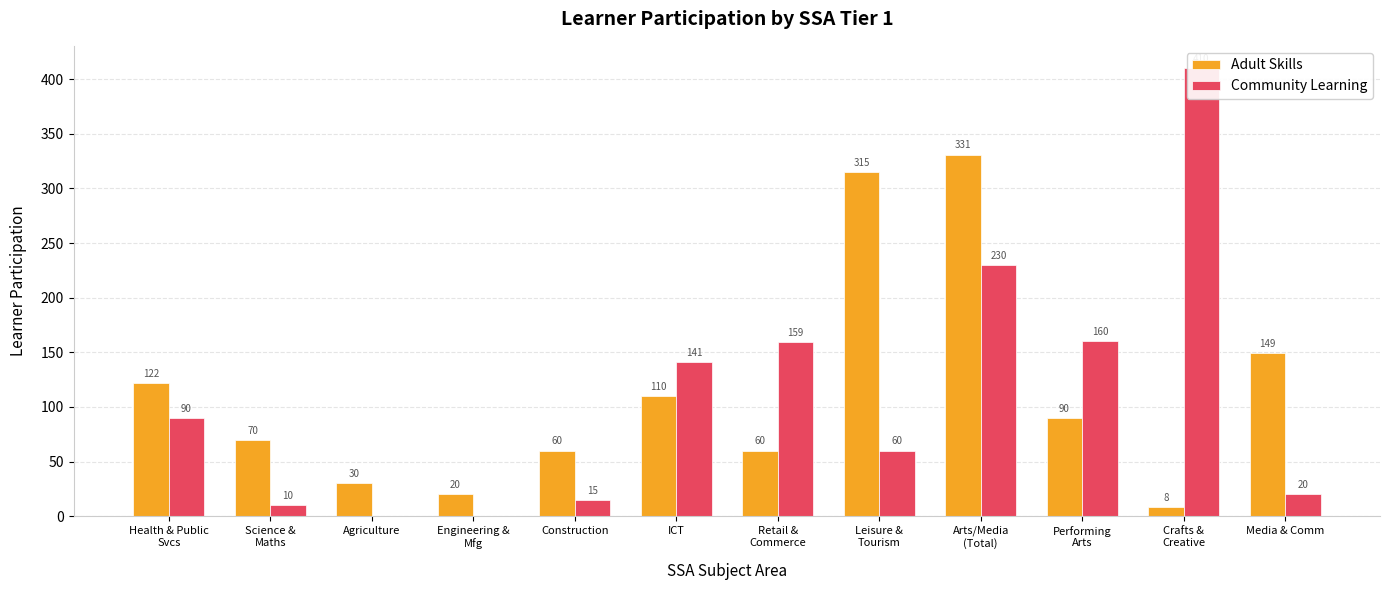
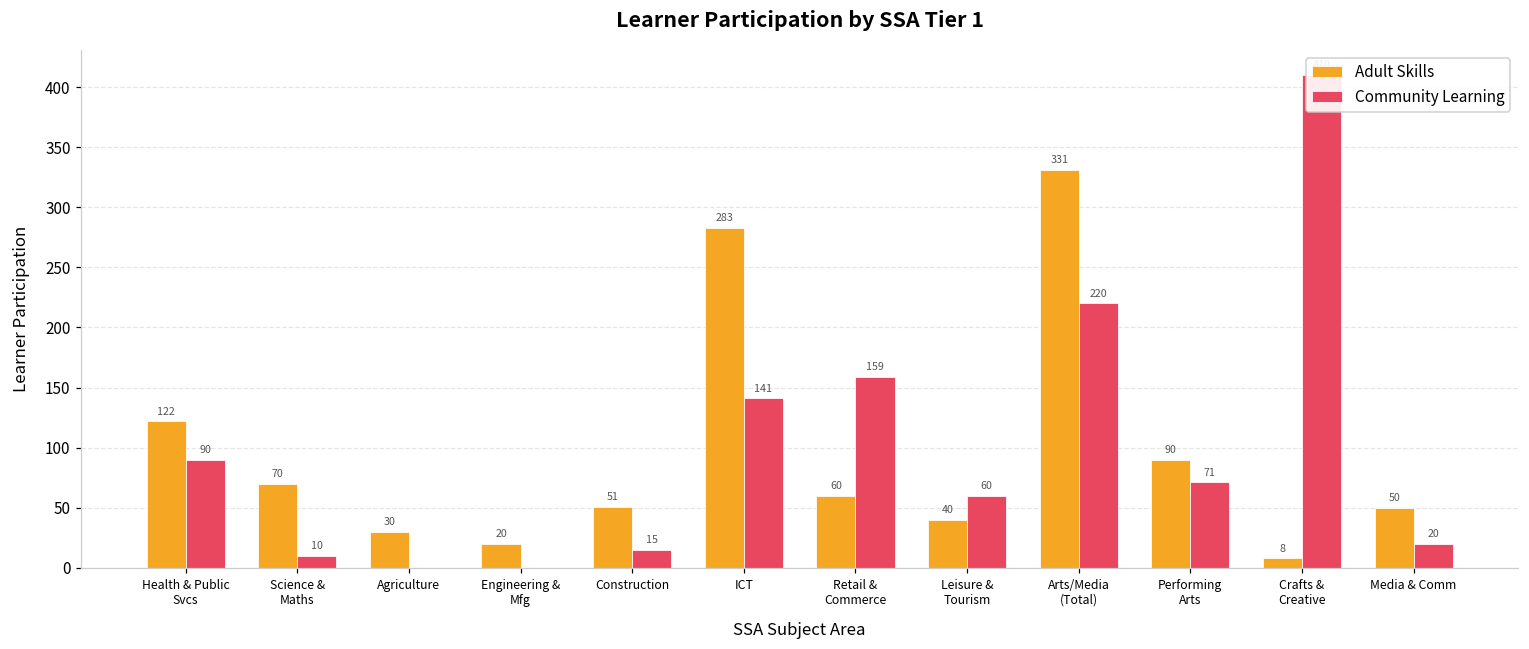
Adult Skills, Construction: 60 -> 51
Adult Skills, ICT: 110 -> 283
Adult Skills, Leisure & Tourism: 315 -> 40
Community Learning, Arts/Media (Total): 230 -> 220
Community Learning, Performing Arts: 160 -> 71
Adult Skills, Media & Comm: 149 -> 50
